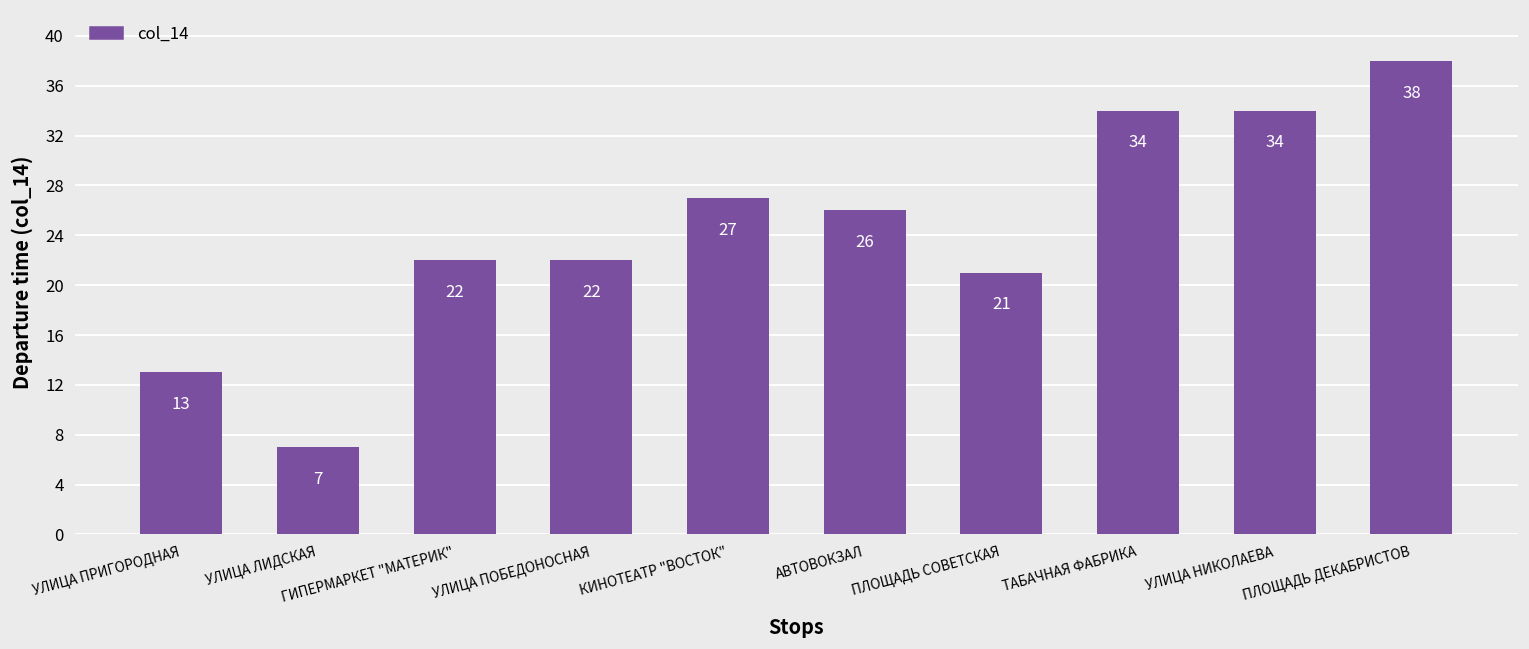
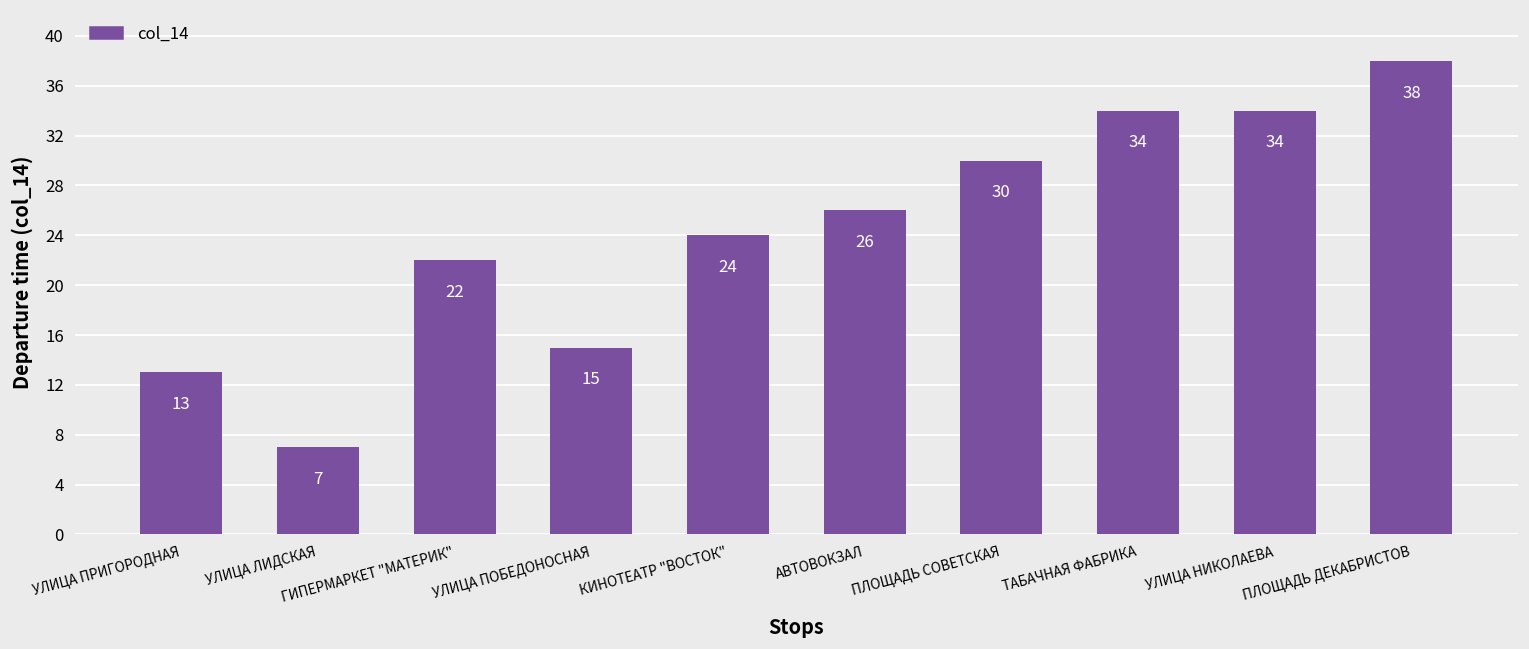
УЛИЦА ПОБЕДОНОСНАЯ: 22 -> 15
КИНОТЕАТР "ВОСТОК": 27 -> 24
ПЛОЩАДЬ СОВЕТСКАЯ: 21 -> 30
